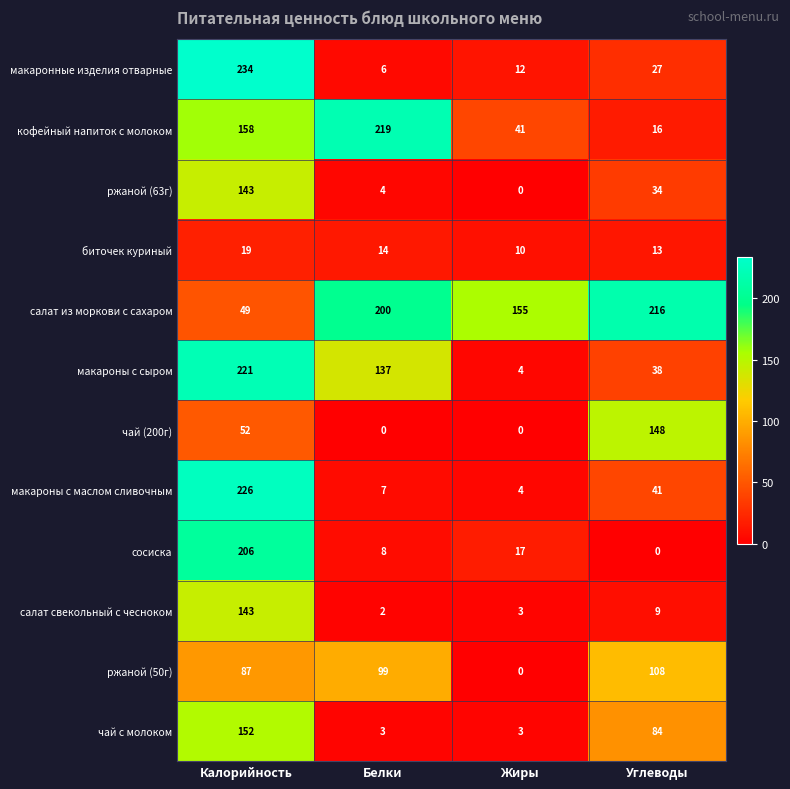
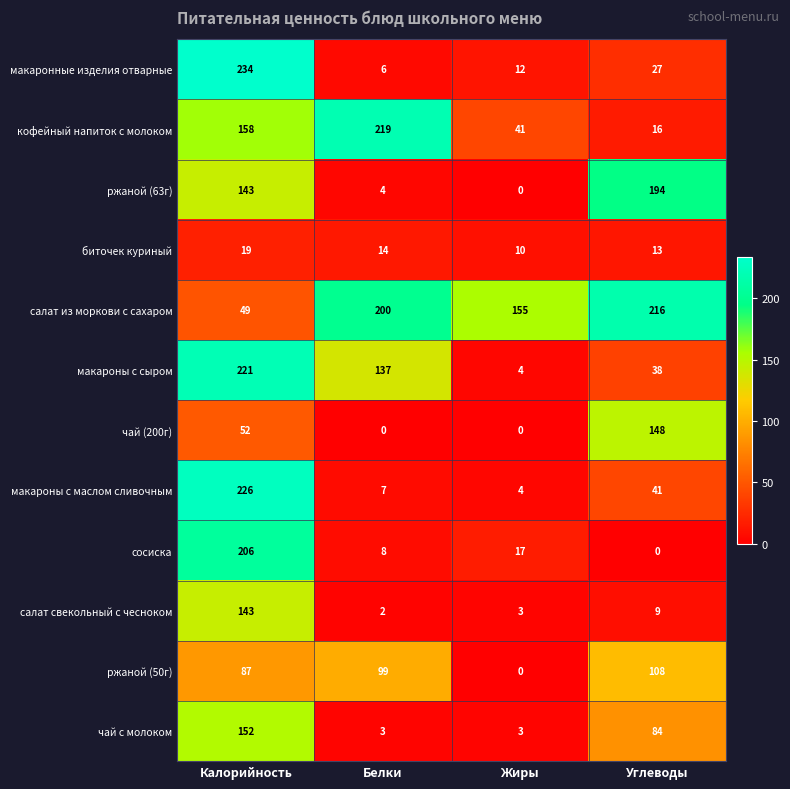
ржаной (63г), Углеводы: 34 -> 194
